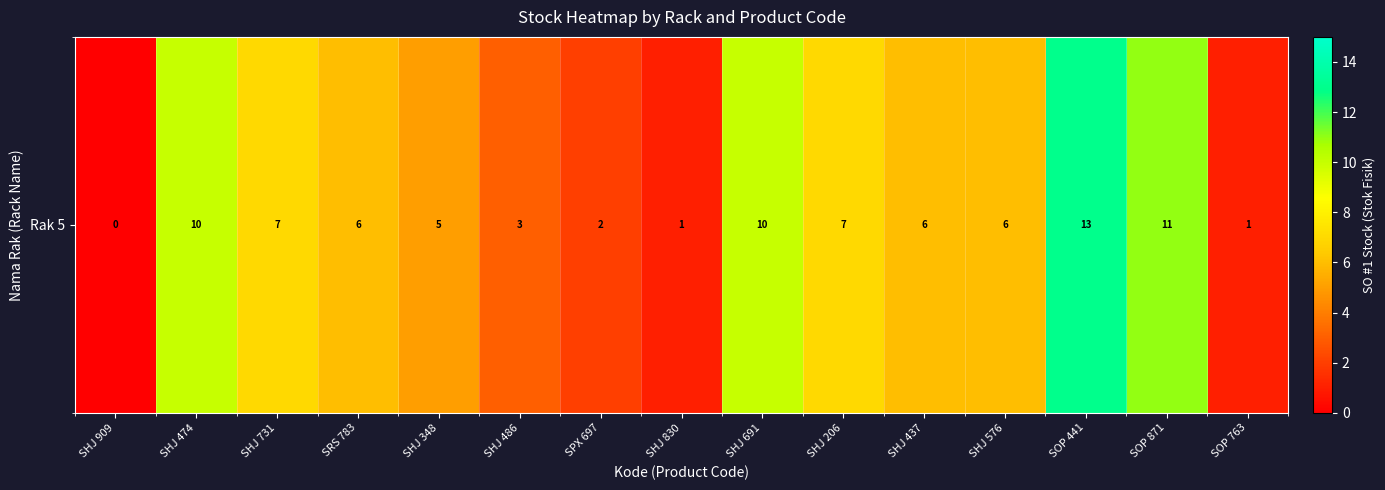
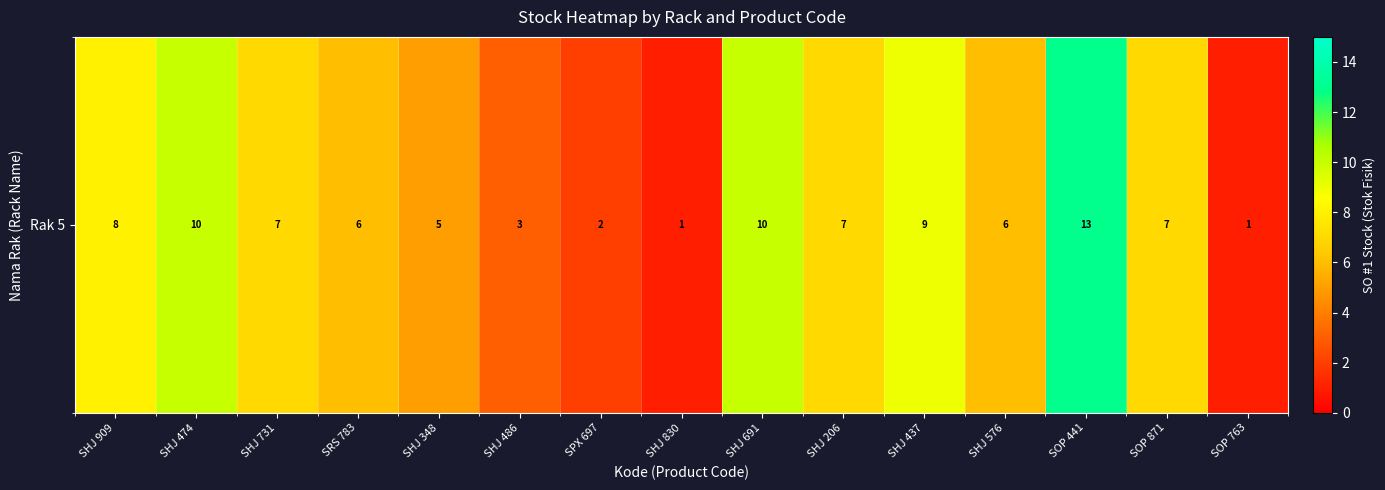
Rak 5, SHJ 909: 0 -> 8
Rak 5, SHJ 437: 6 -> 9
Rak 5, SOP 871: 11 -> 7
